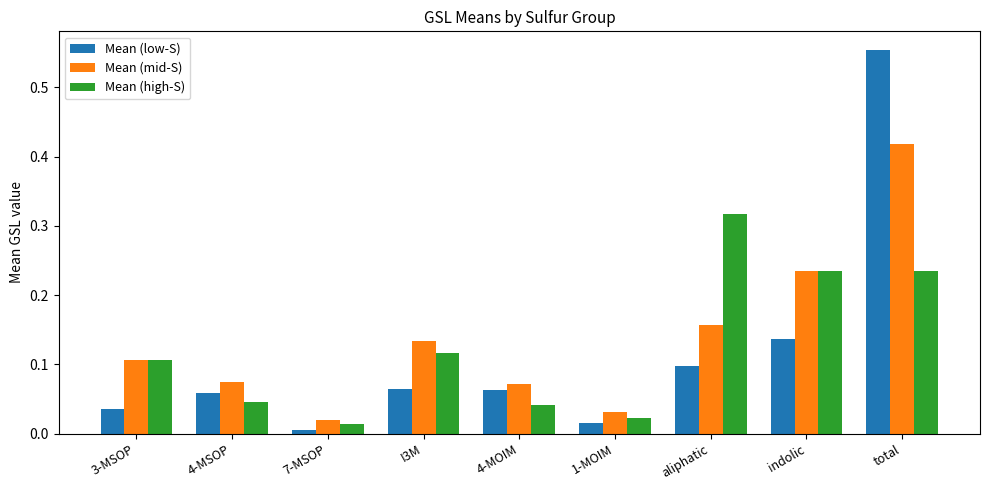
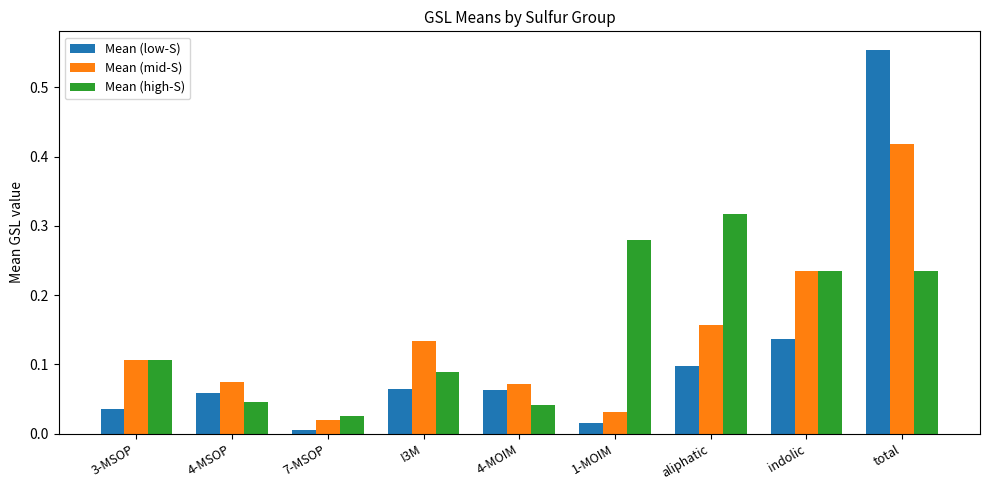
Mean (high-S), 7-MSOP: 0.01 -> 0.03
Mean (high-S), I3M: 0.12 -> 0.09
Mean (high-S), 1-MOIM: 0.02 -> 0.28
